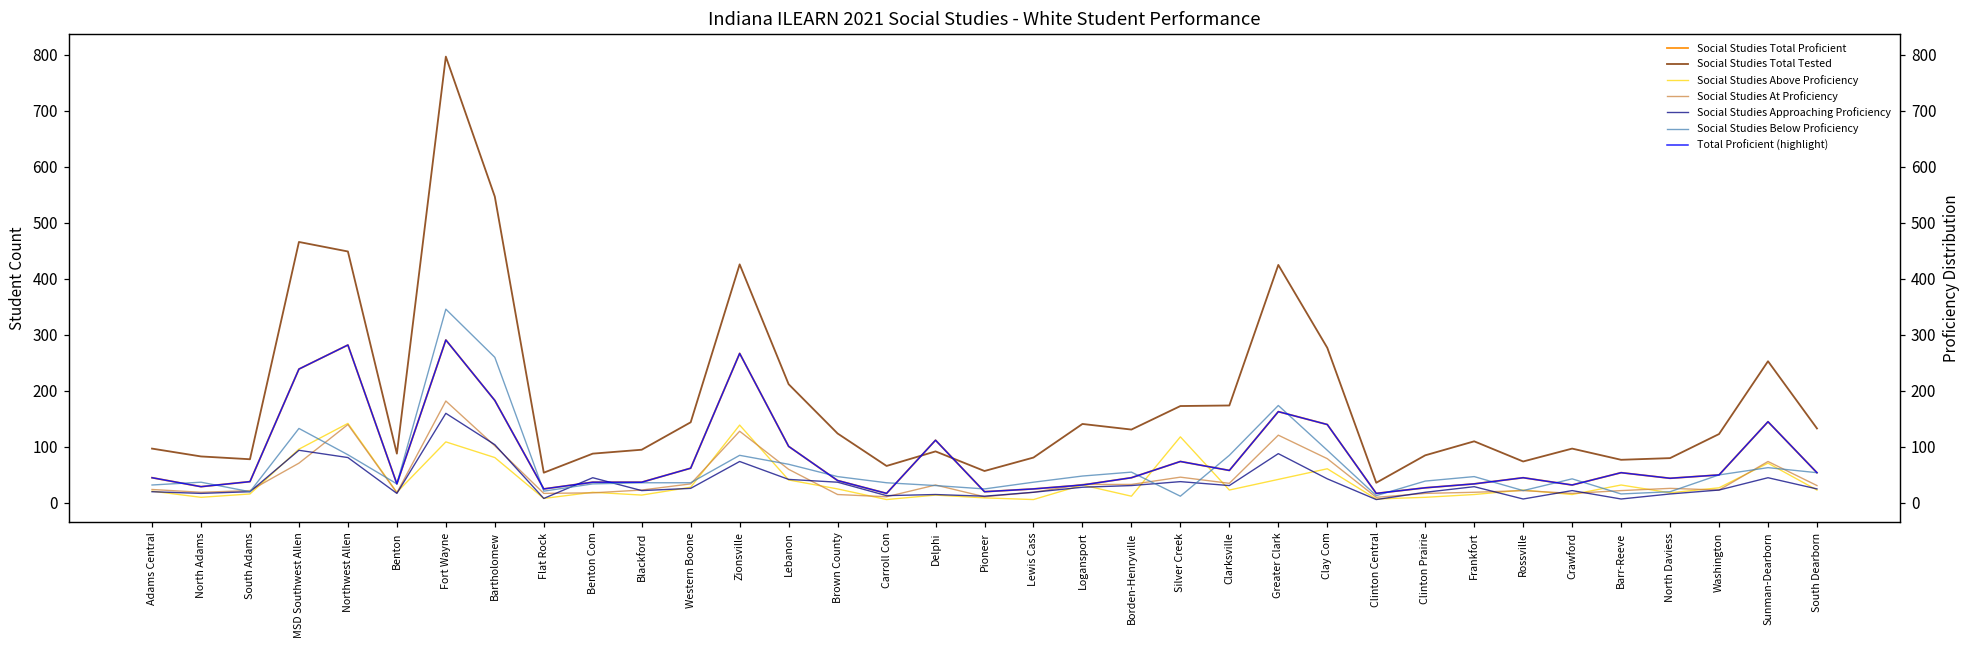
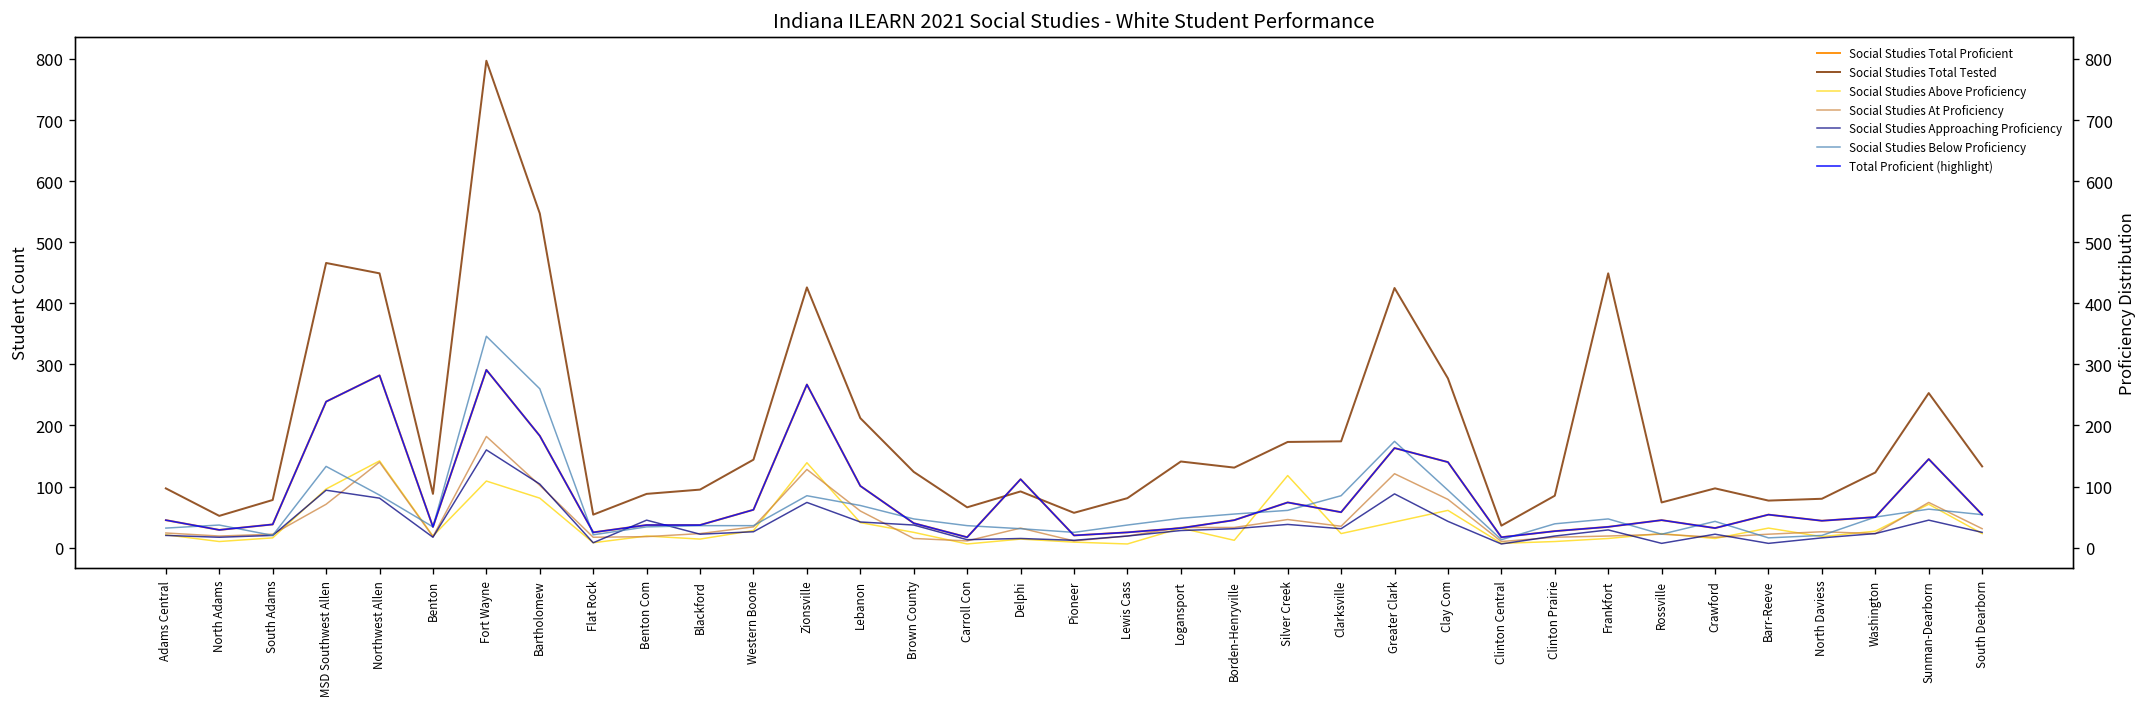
Social Studies Total Tested, North Adams: 80 -> 50
Social Studies Below Proficiency, Silver Creek: 10 -> 60
Social Studies Total Tested, Frankfort: 110 -> 450
